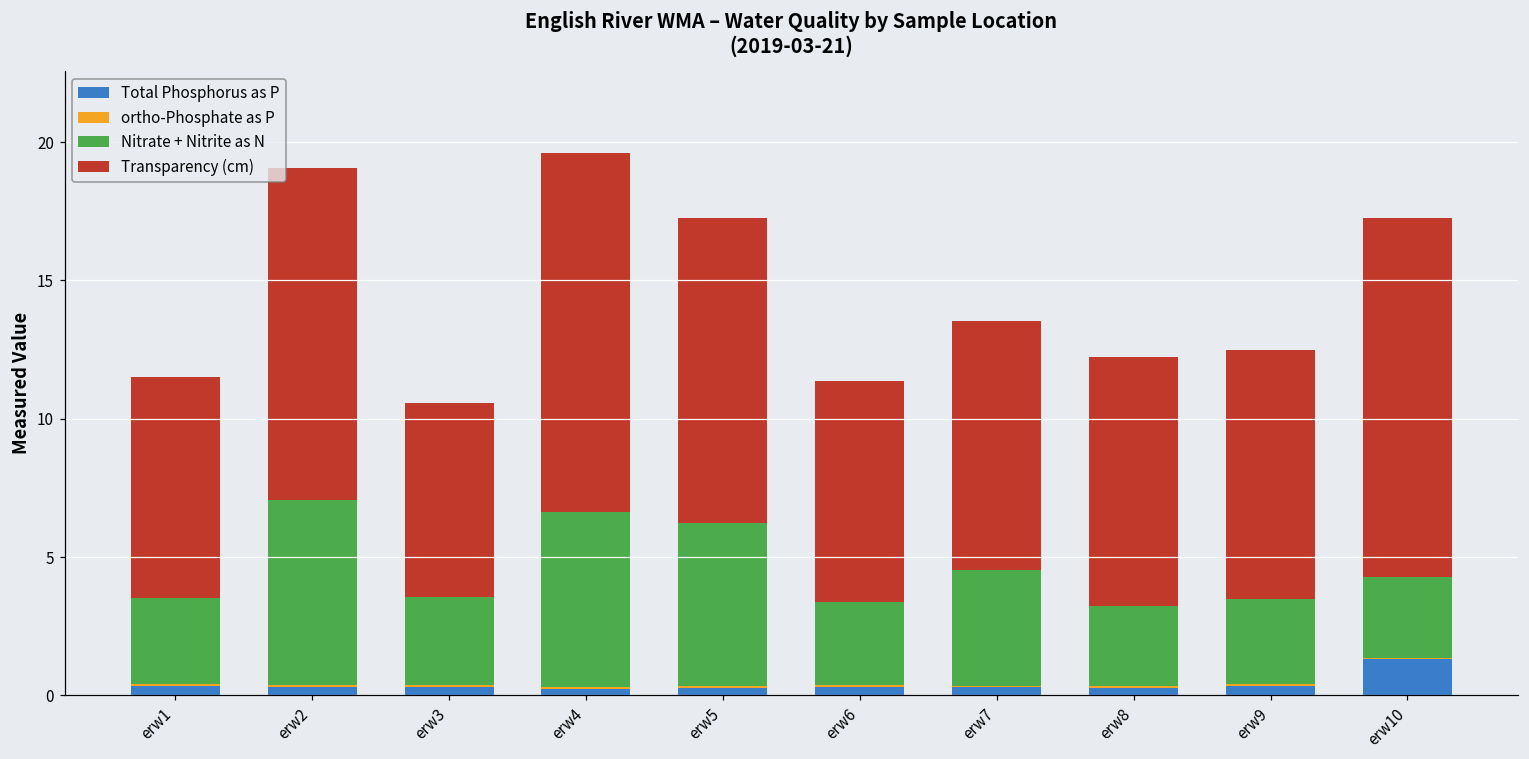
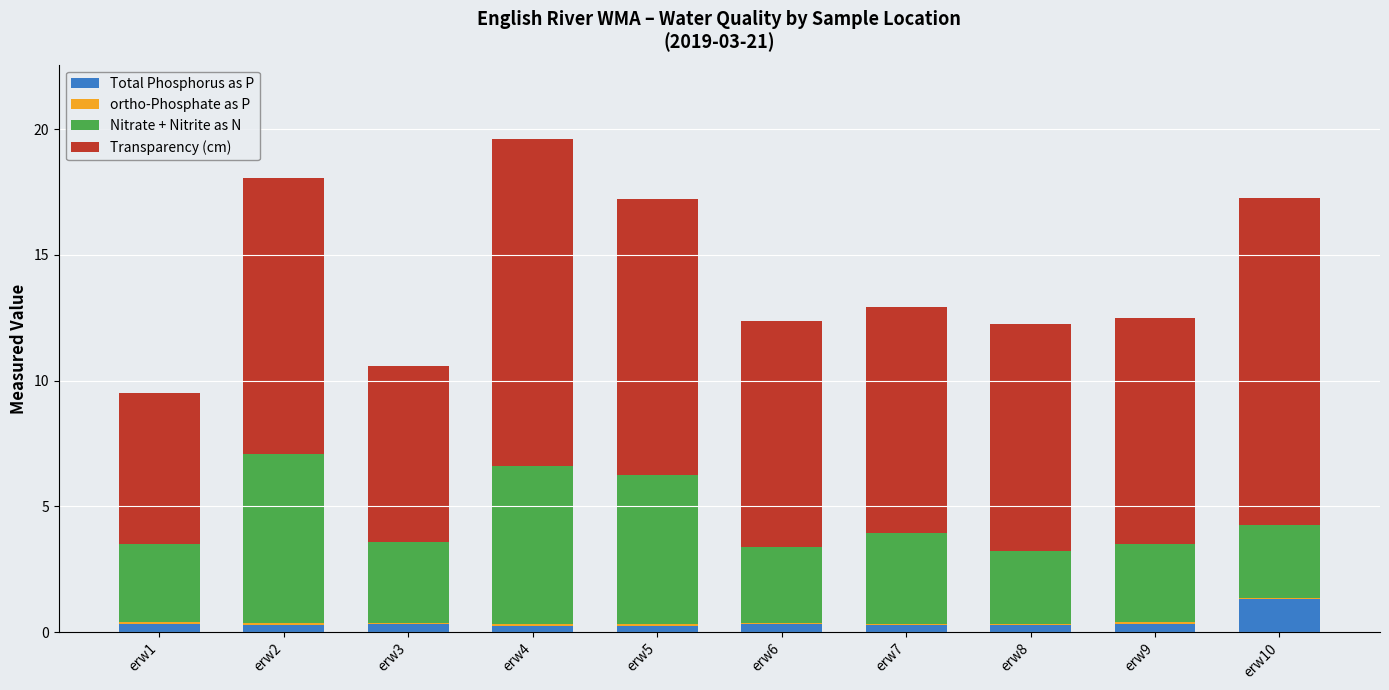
Transparency (cm), erw1: 8 -> 6
Transparency (cm), erw2: 12 -> 11
Transparency (cm), erw6: 8 -> 9
Nitrate + Nitrite as N, erw7: 4.2 -> 3.6
